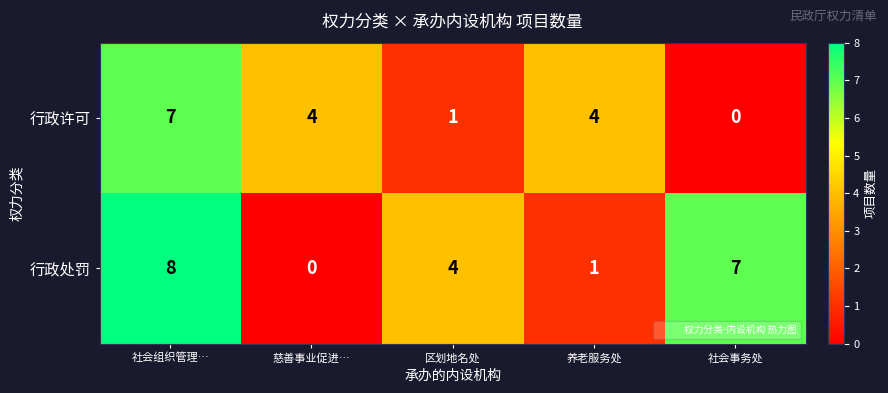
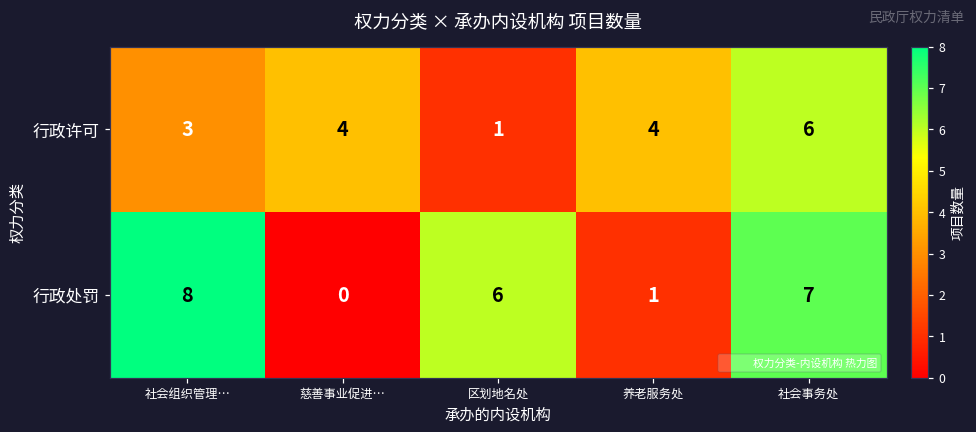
行政许可, 社会组织管理…: 7 -> 3
行政许可, 社会事务处: 0 -> 6
行政处罚, 区划地名处: 4 -> 6
